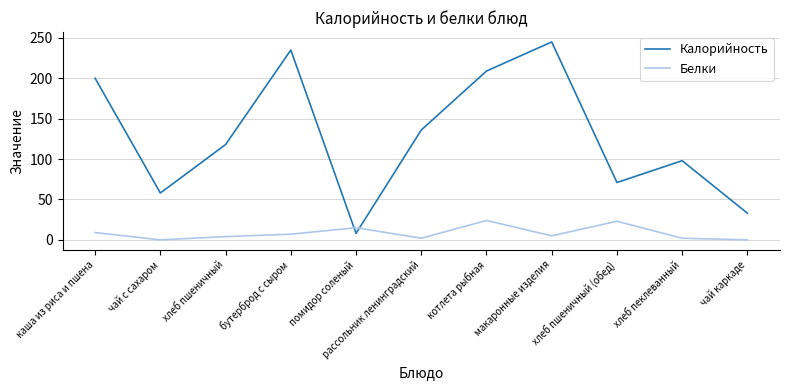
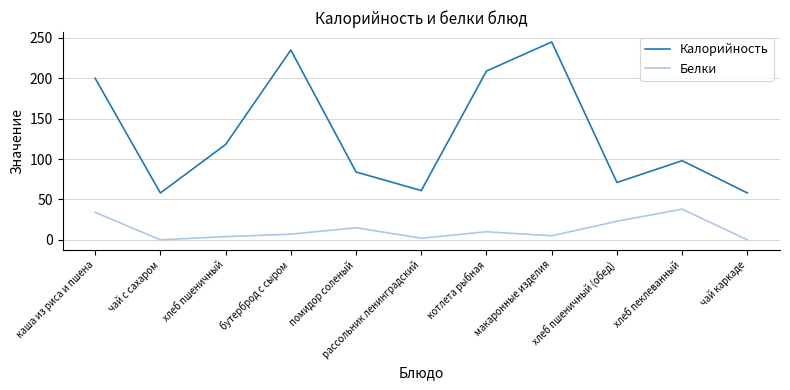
Белки, каша из риса и пшена: 10 -> 30
Калорийность, помидор соленый: 10 -> 80
Калорийность, рассольник ленинградский: 140 -> 60
Белки, котлета рыбная: 20 -> 10
Белки, хлеб пеклеванный: 0 -> 40
Калорийность, чай каркаде: 30 -> 60
